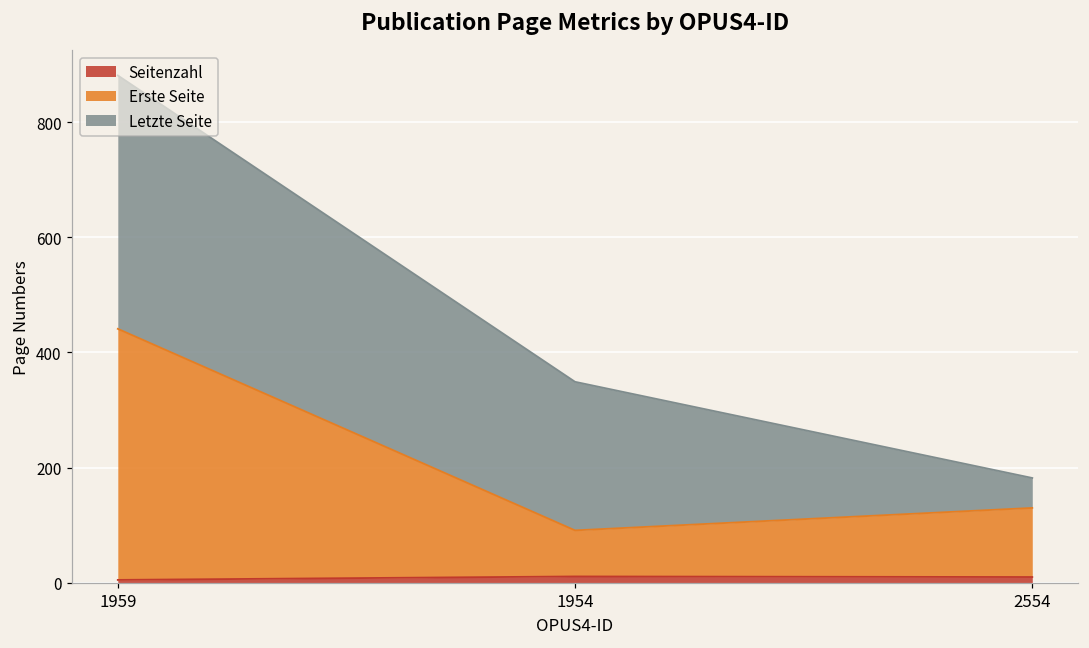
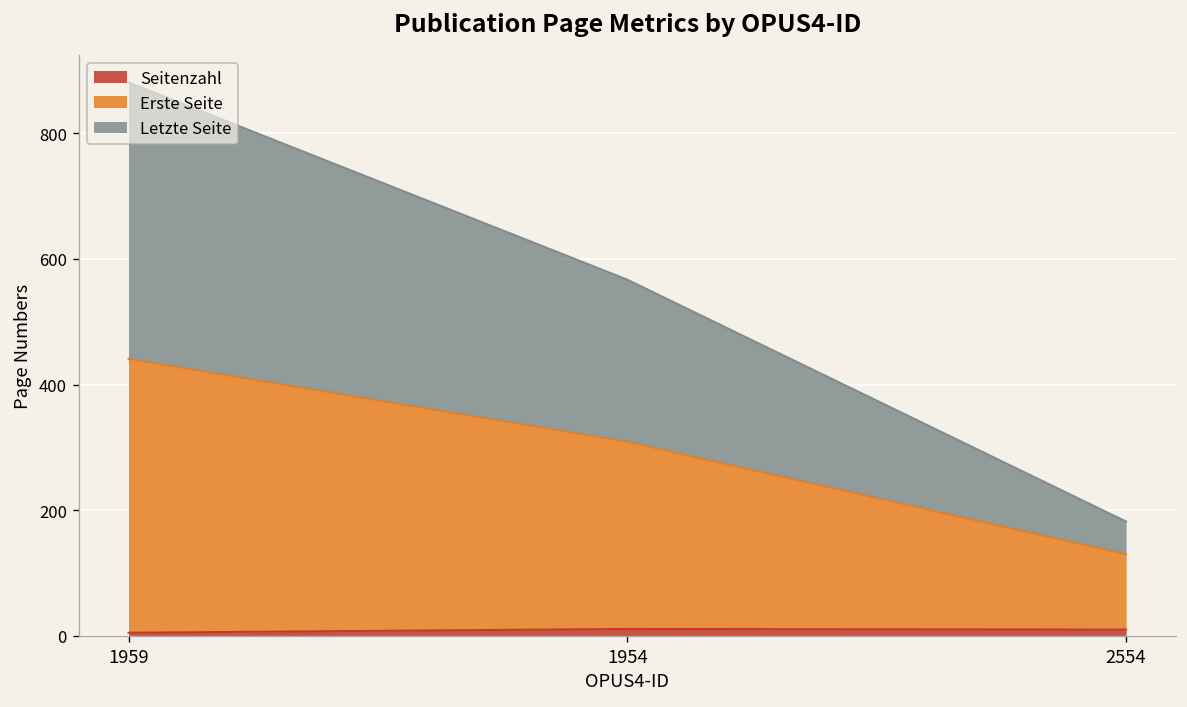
Erste Seite, 1954: 80 -> 300
